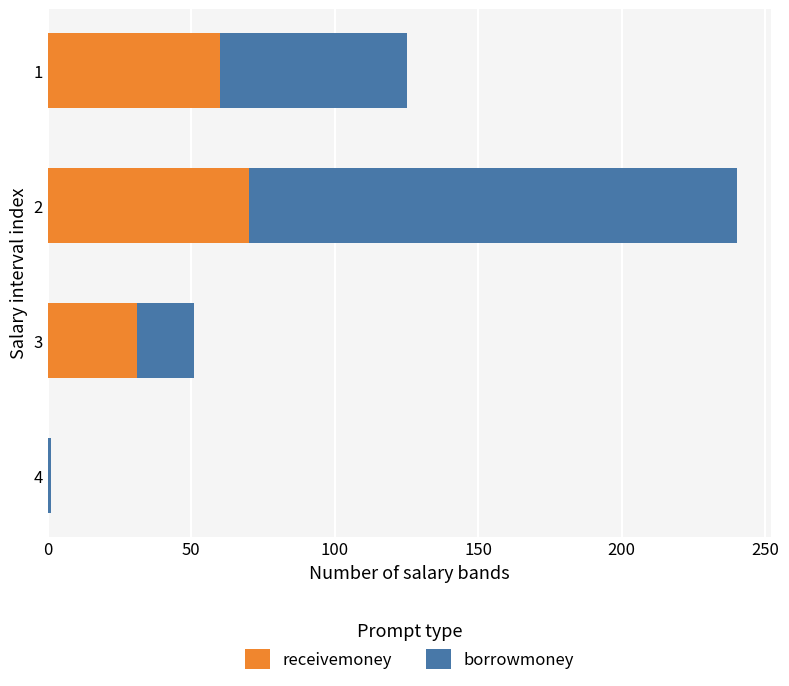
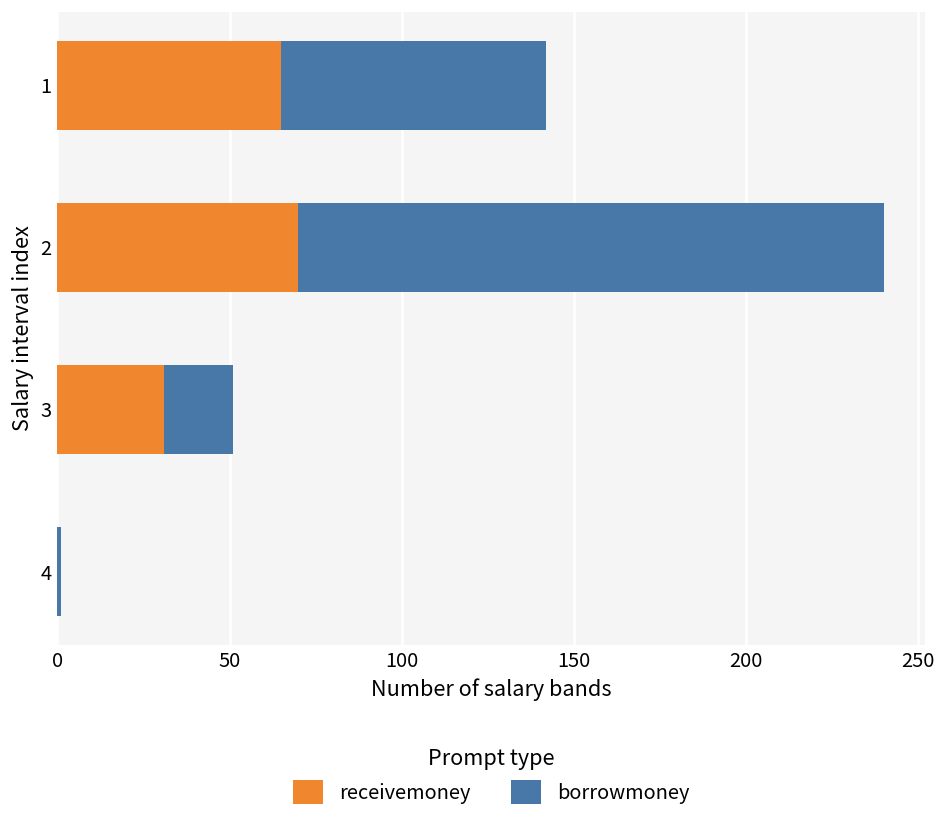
receivemoney, 1: 60 -> 65
borrowmoney, 1: 65 -> 77
